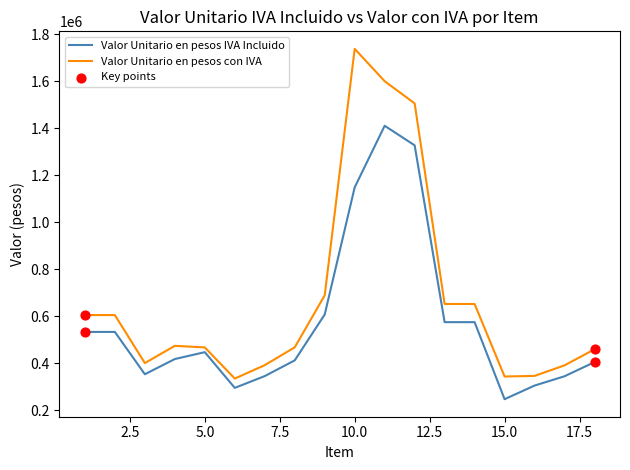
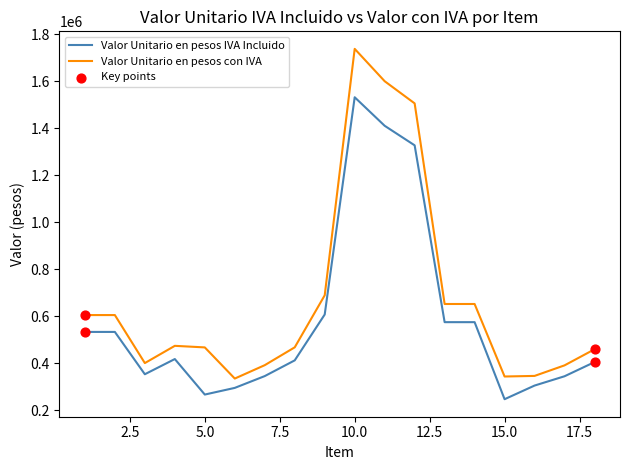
Valor Unitario en pesos IVA Incluido, 5.0: 450000 -> 270000
Valor Unitario en pesos IVA Incluido, 10.0: 1150000 -> 1530000
